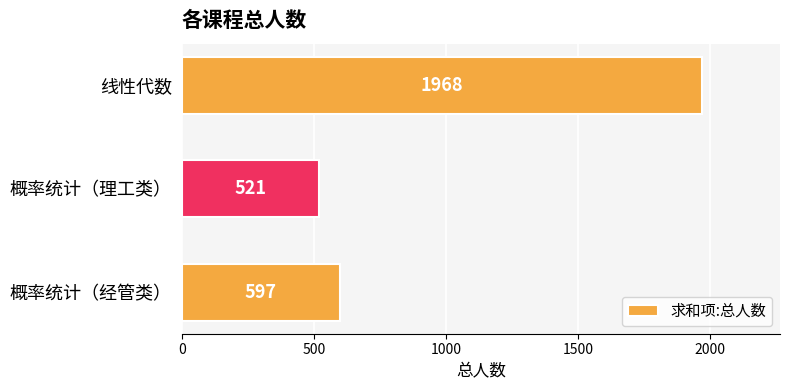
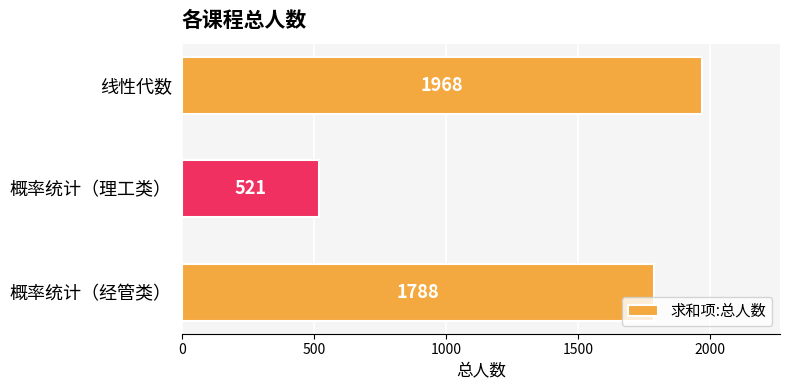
概率统计（经管类）: 597 -> 1788
